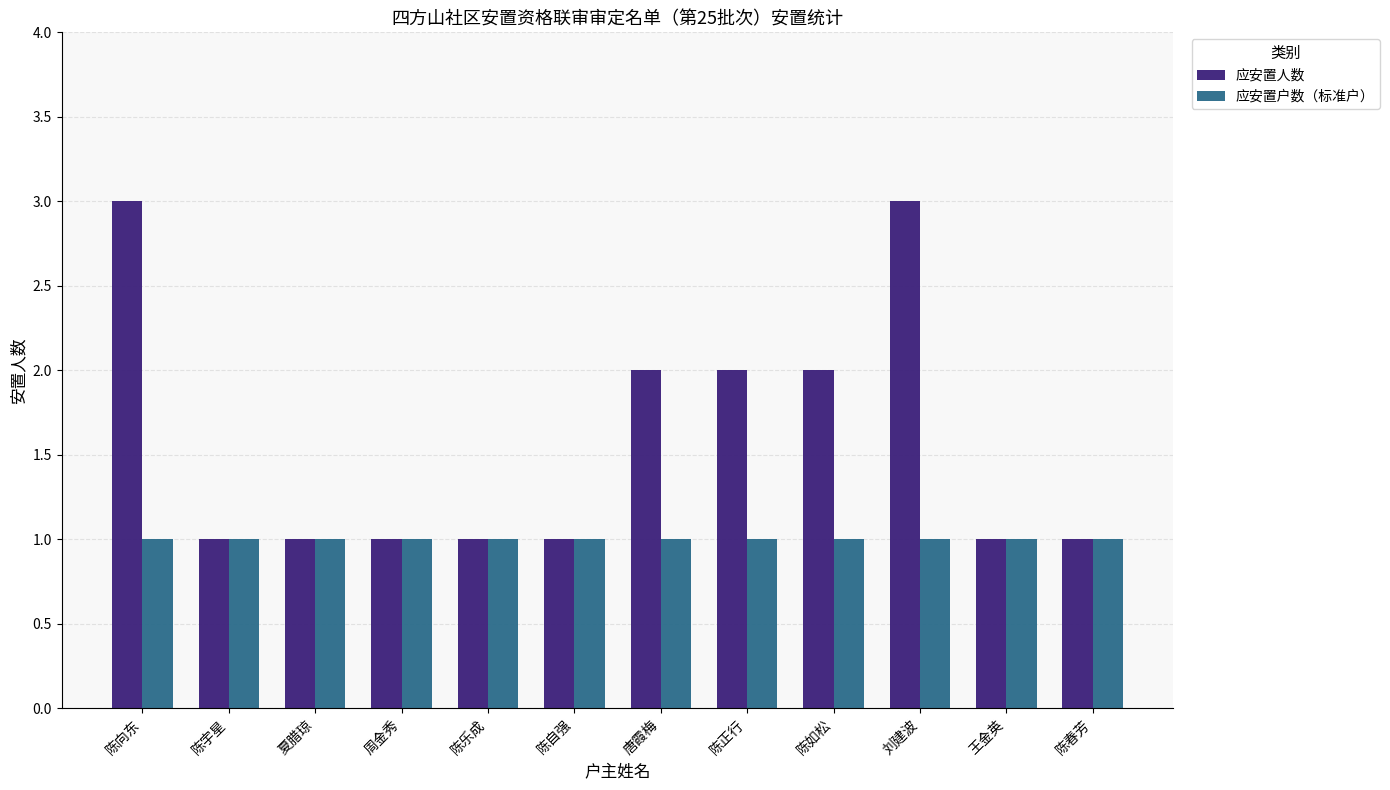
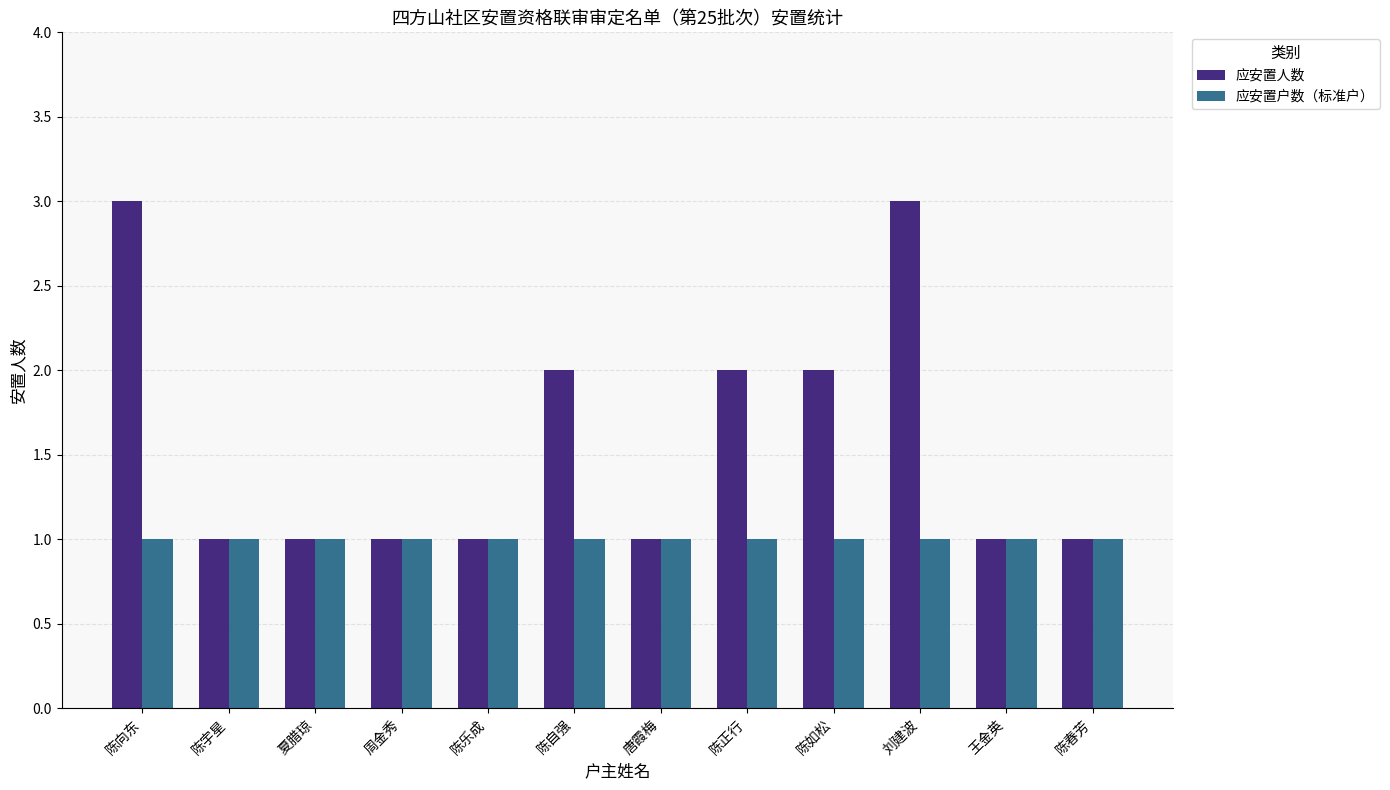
应安置人数, 陈自强: 1 -> 2
应安置人数, 唐霞梅: 2 -> 1
